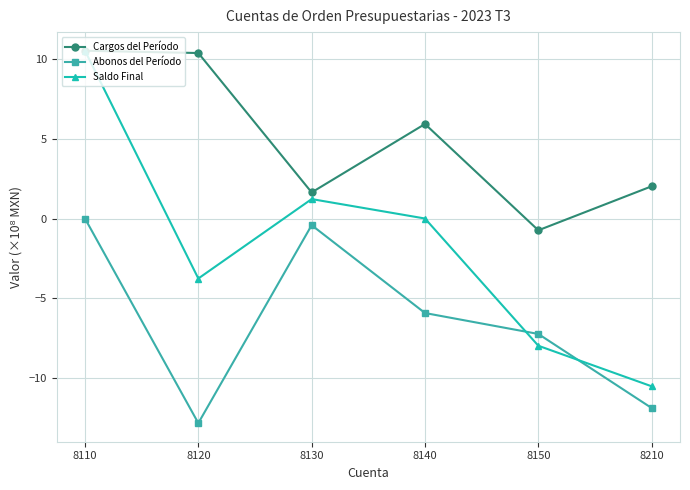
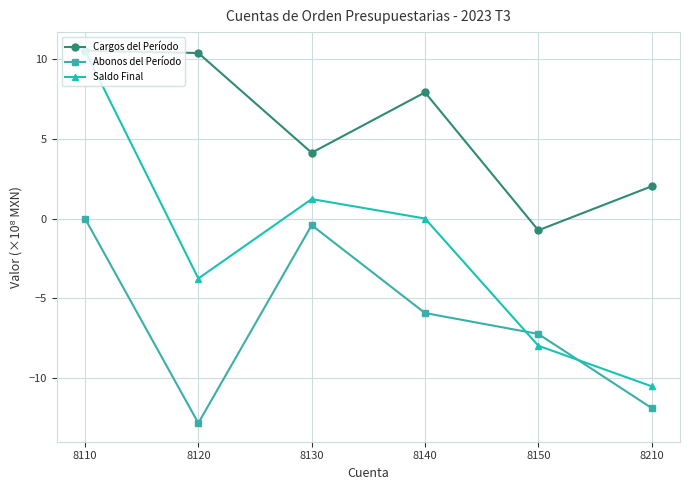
Cargos del Período, 8130: 1.6 -> 4.1
Cargos del Período, 8140: 5.9 -> 7.9
